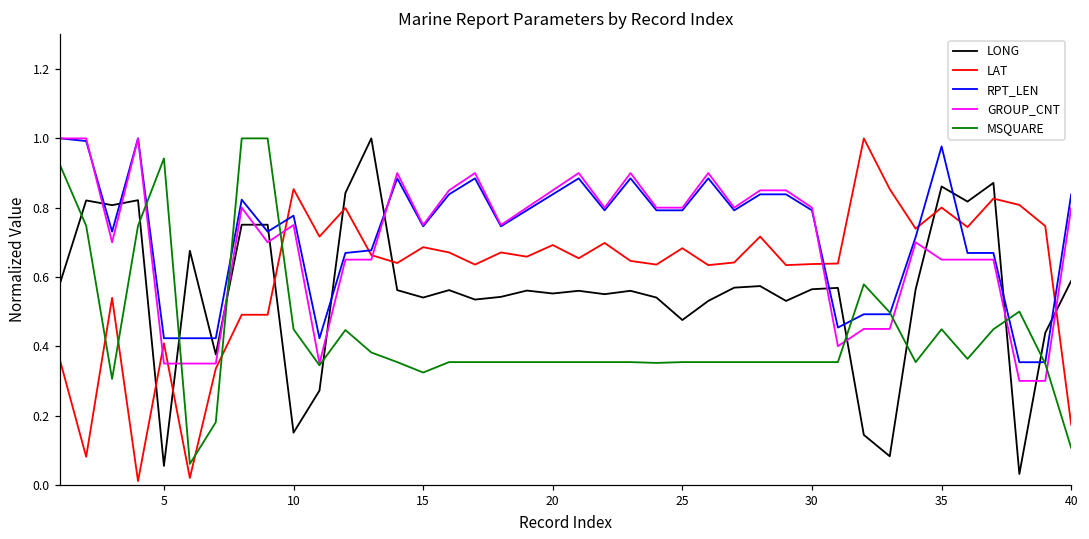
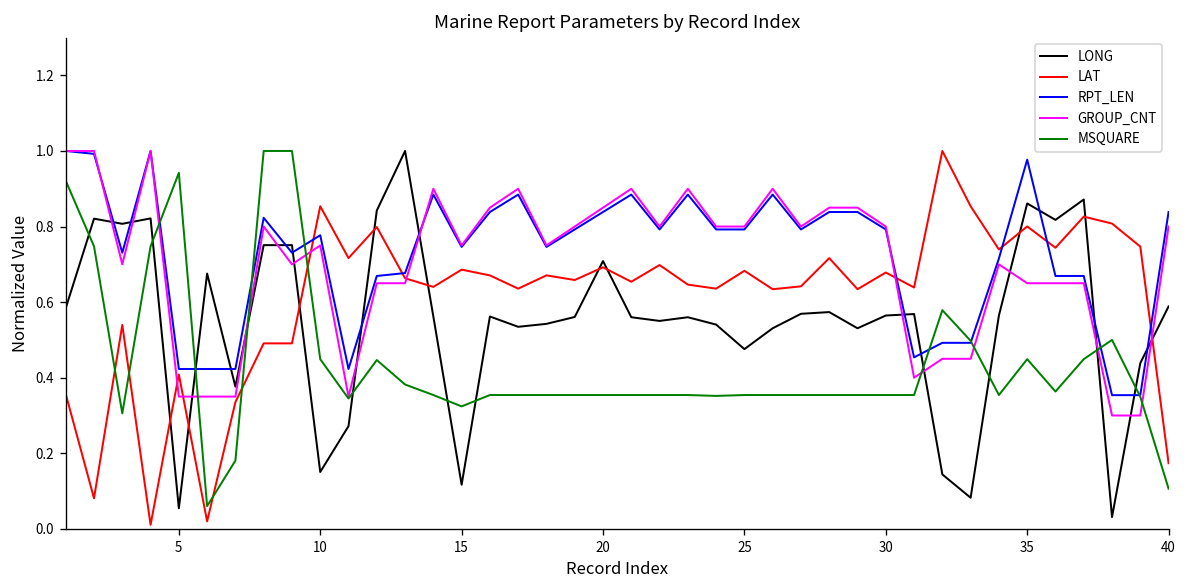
LONG, 15: 0.54 -> 0.12
LONG, 20: 0.55 -> 0.71
LAT, 30: 0.64 -> 0.68
